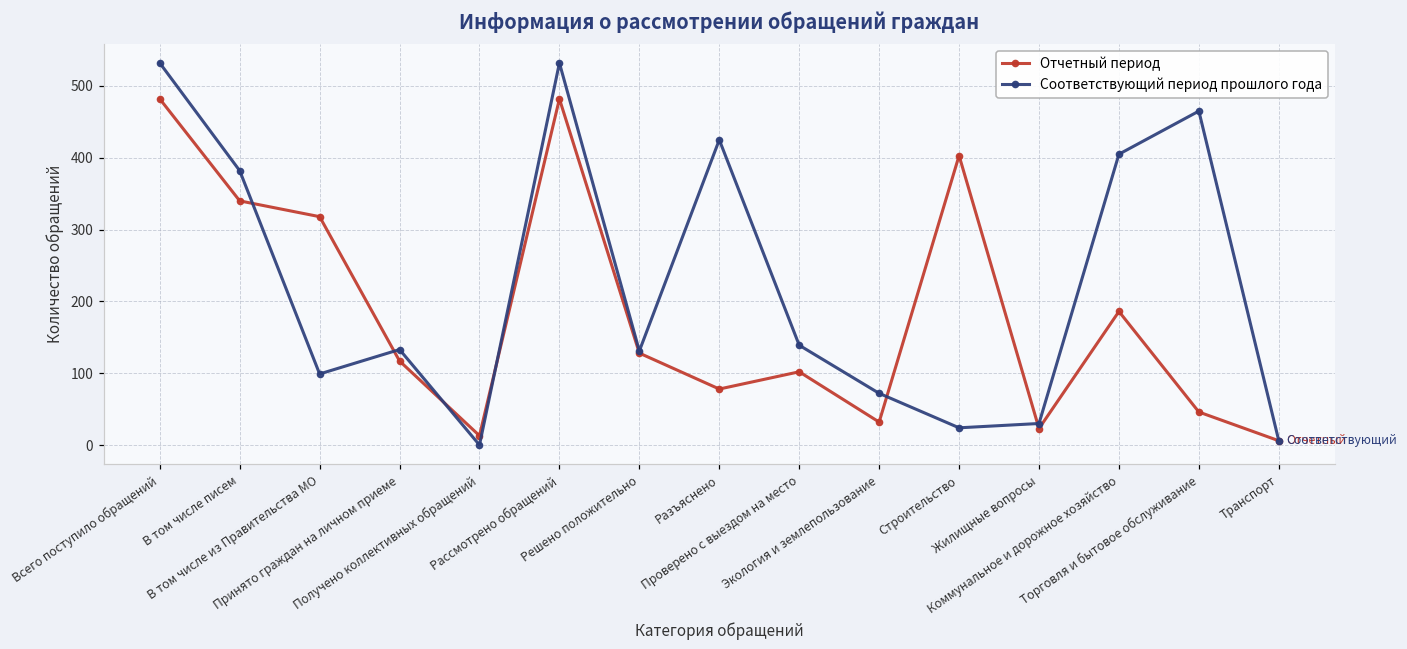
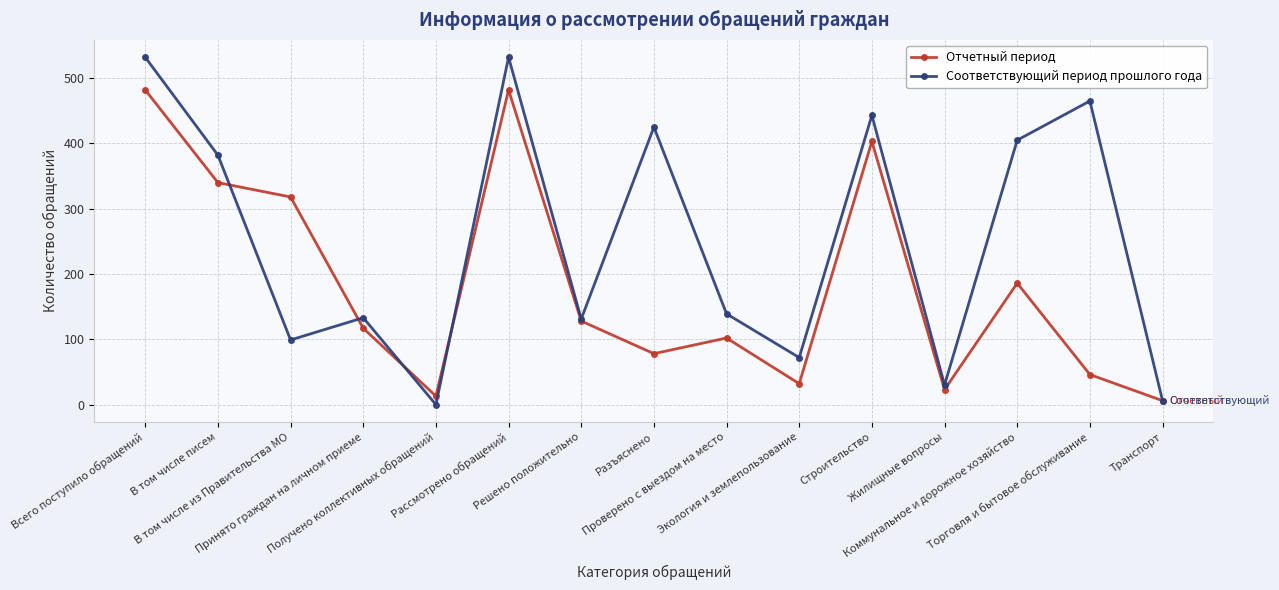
Соответствующий период прошлого года, Строительство: 20 -> 440
